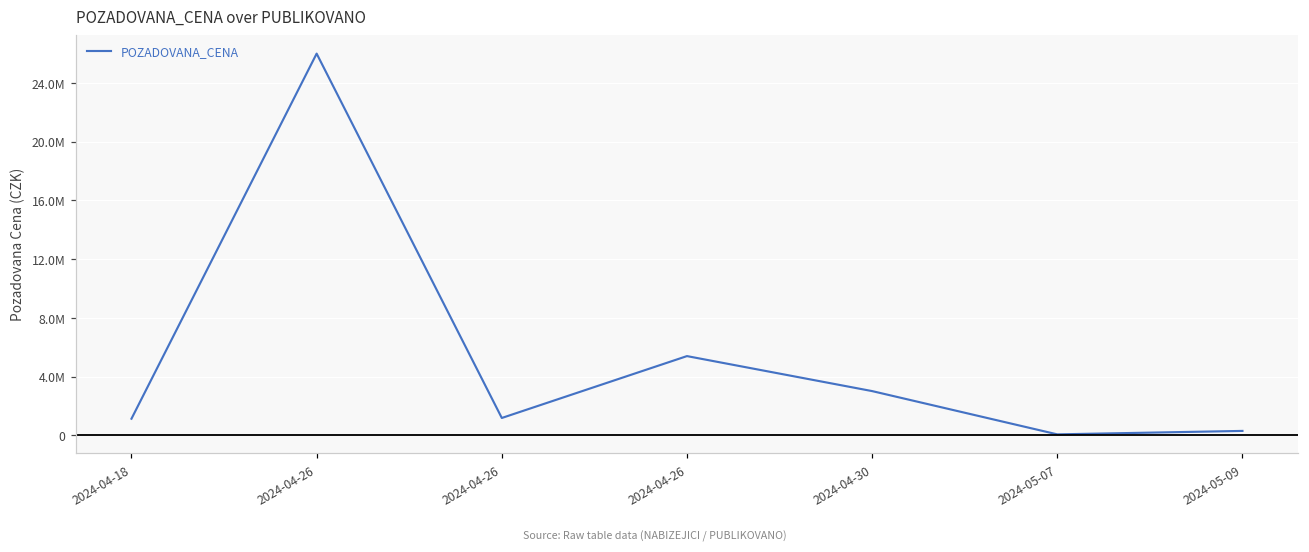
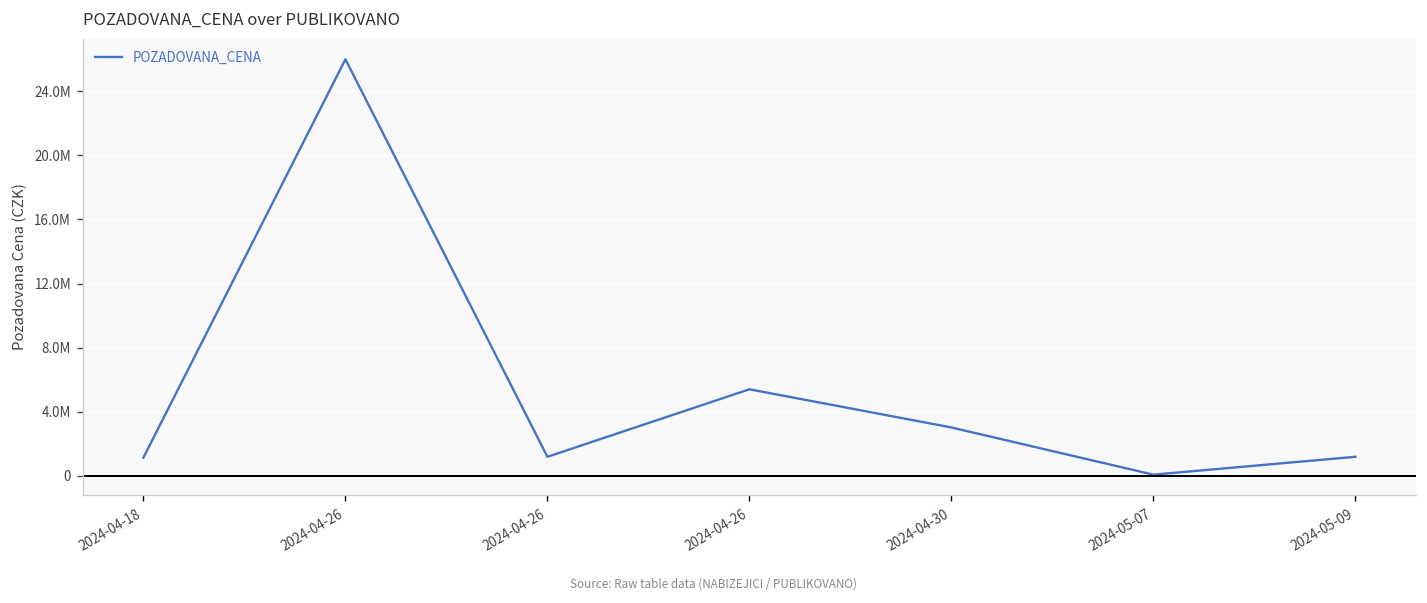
2024-05-09: 300000 -> 1200000
